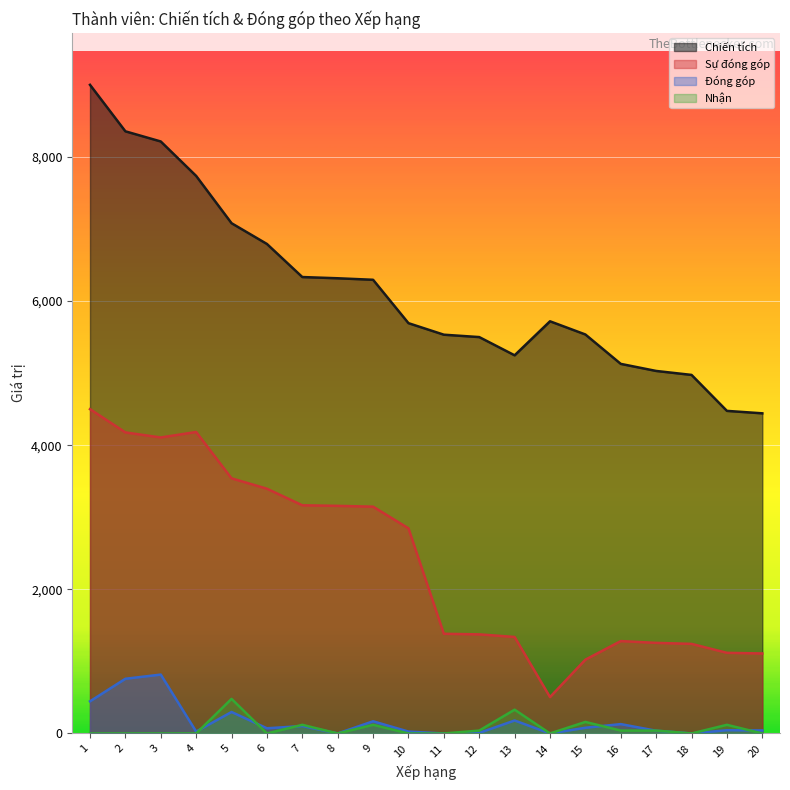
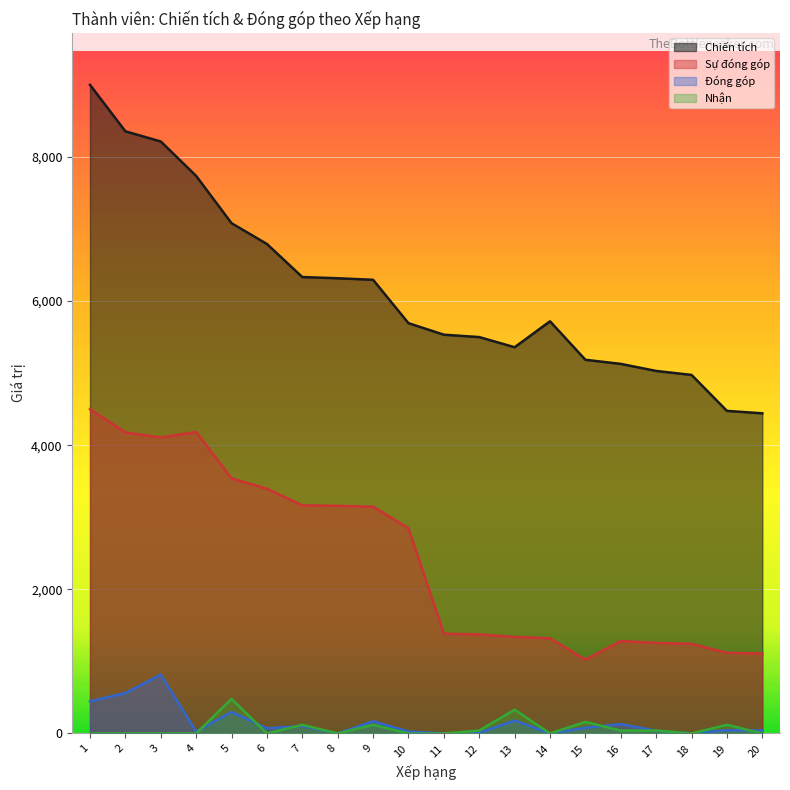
Đóng góp, 2: 800 -> 600
Chiến tích, 13: 5,200 -> 5,400
Sự đóng góp, 14: 500 -> 1,300
Chiến tích, 15: 5,500 -> 5,200
